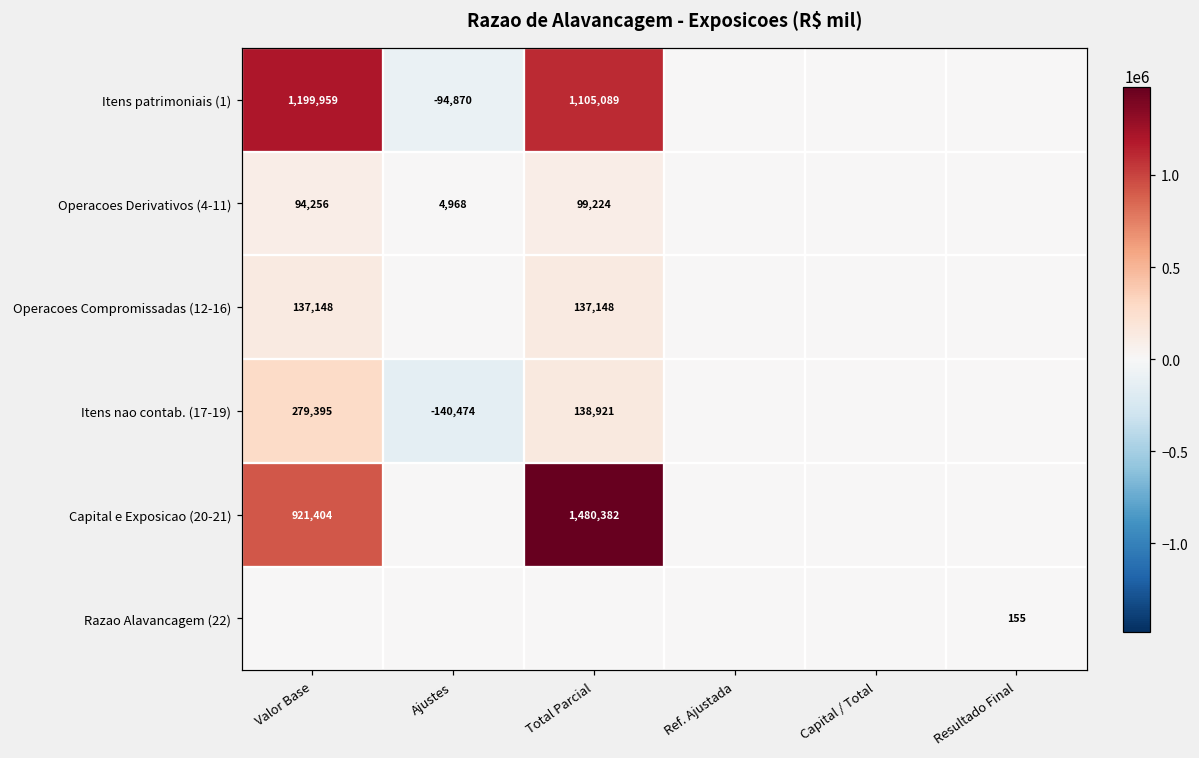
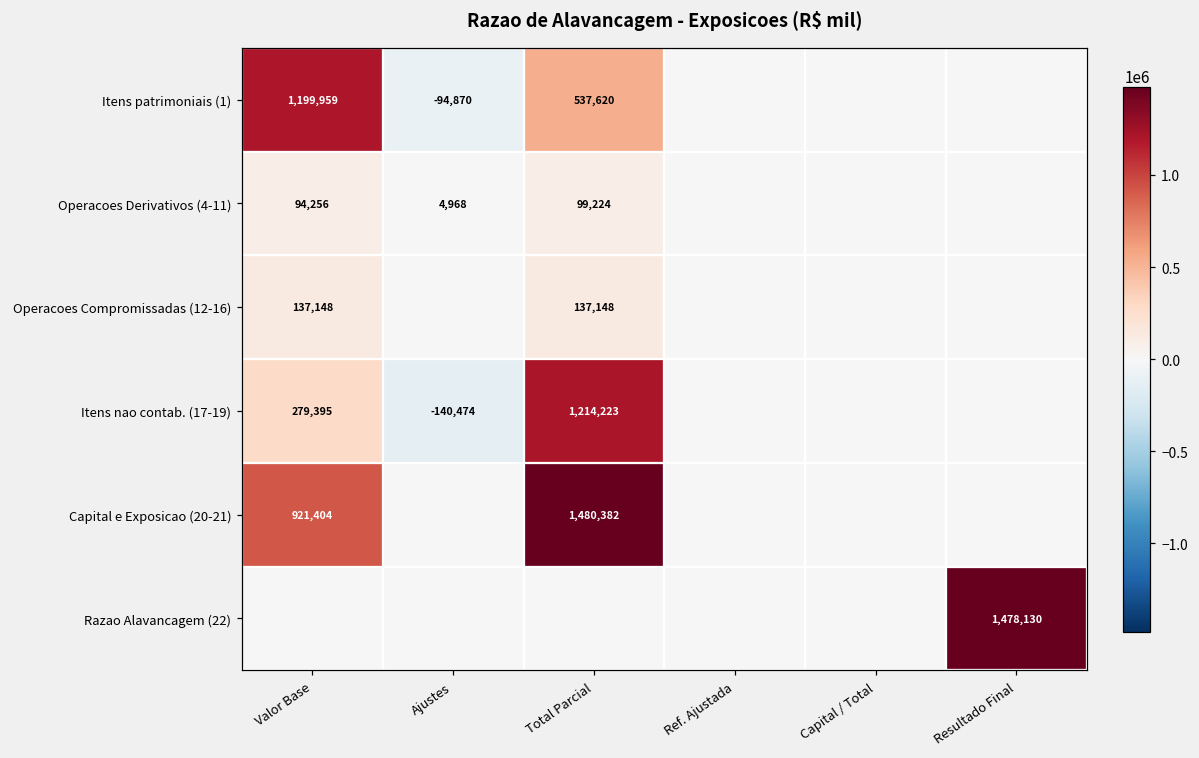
Itens patrimoniais (1), Total Parcial: 1,105,089 -> 537,620
Itens nao contab. (17-19), Total Parcial: 138,921 -> 1,214,223
Razao Alavancagem (22), Resultado Final: 155 -> 1,478,130
